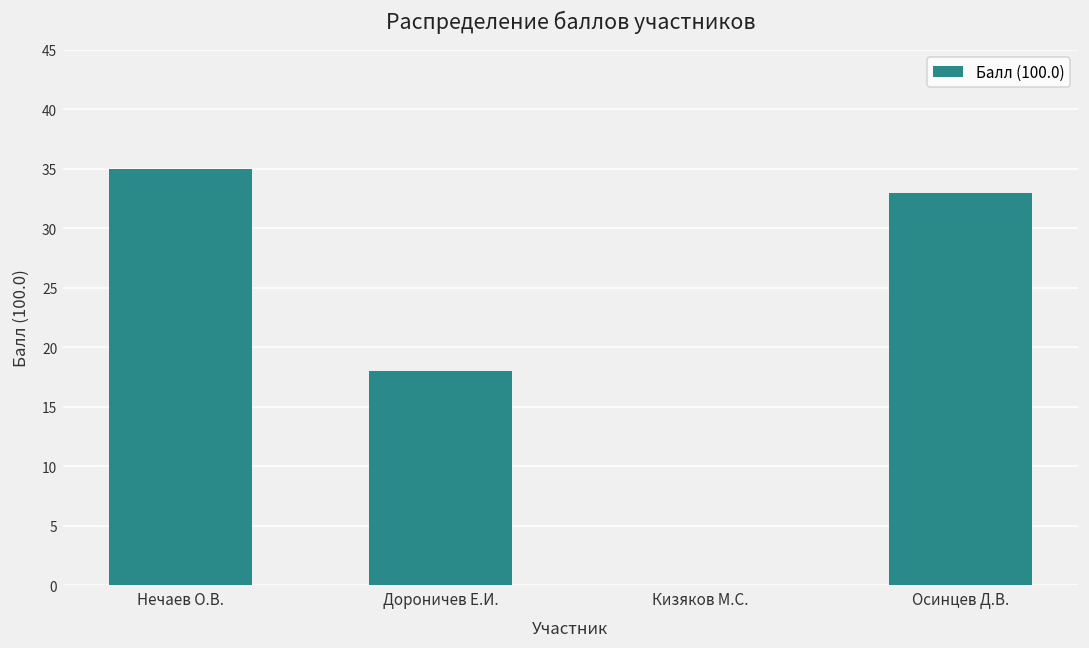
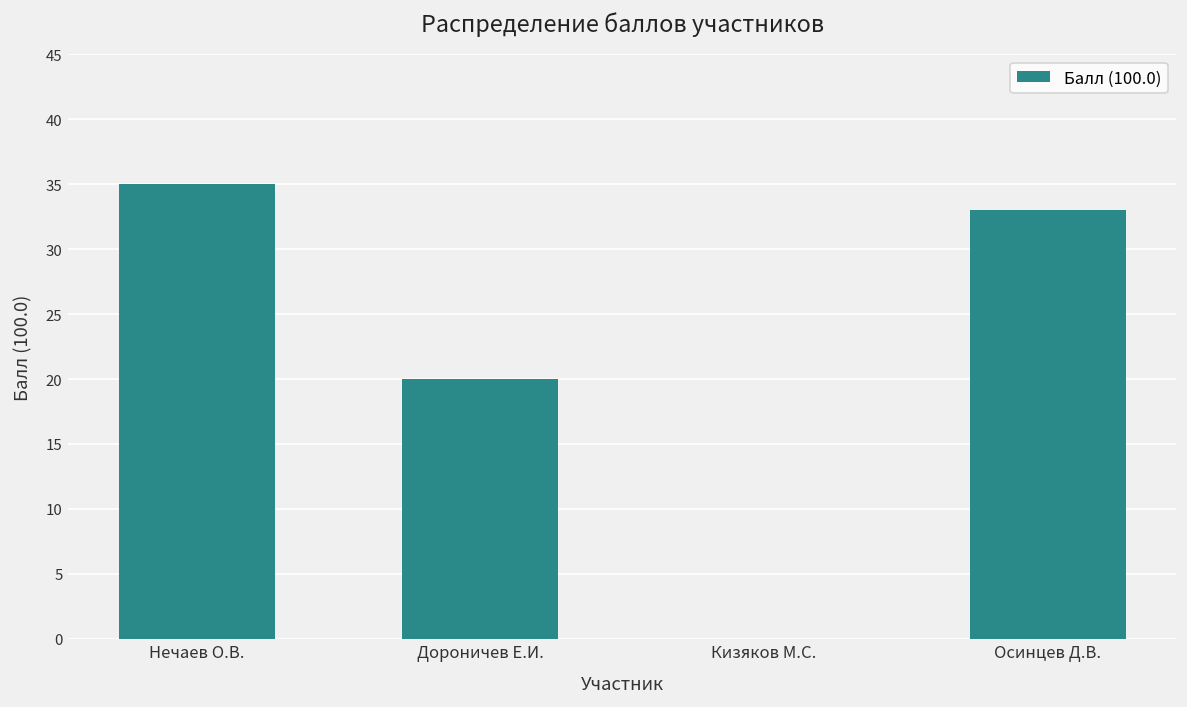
Дороничев Е.И.: 18 -> 20
